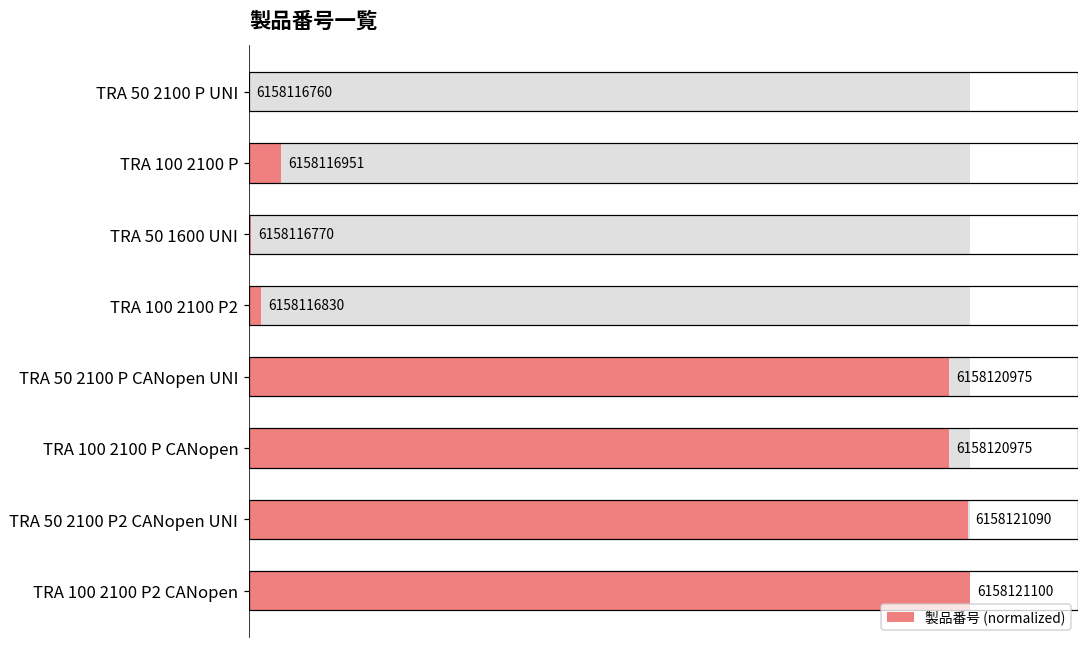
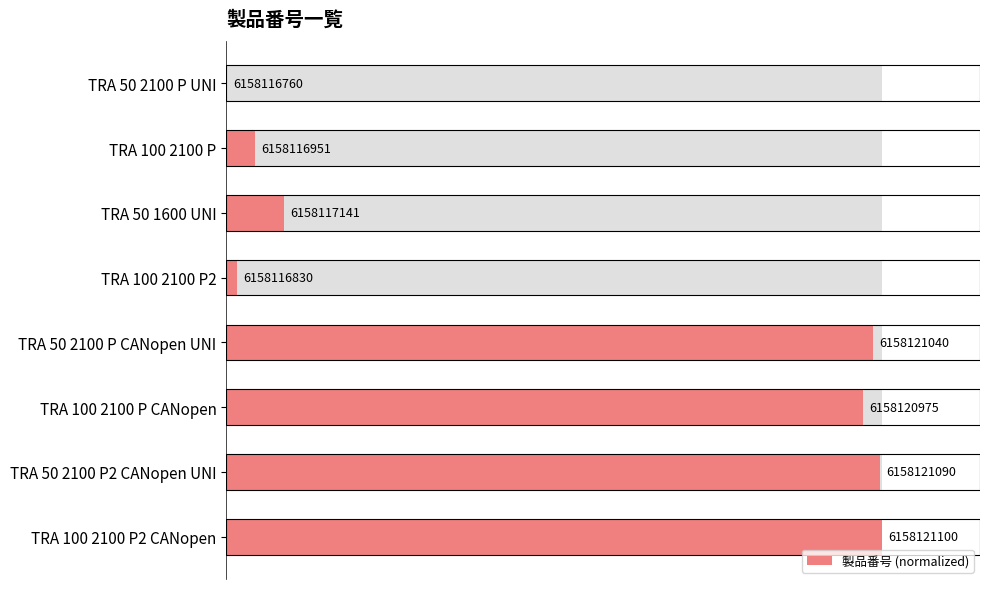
製品番号 (normalized), TRA 50 1600 UNI: 6158116770 -> 6158117141
製品番号 (normalized), TRA 50 2100 P CANopen UNI: 6158120975 -> 6158121040
